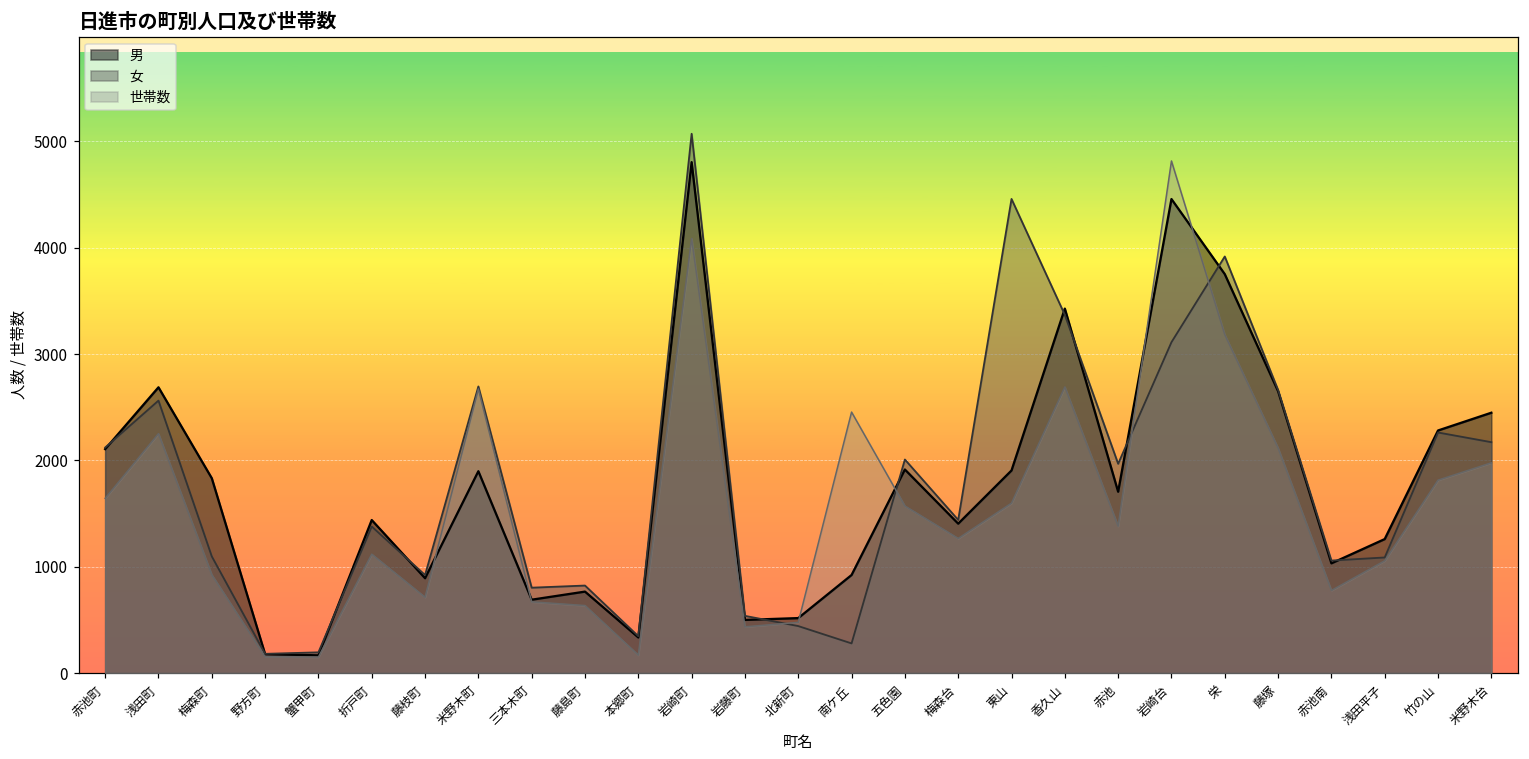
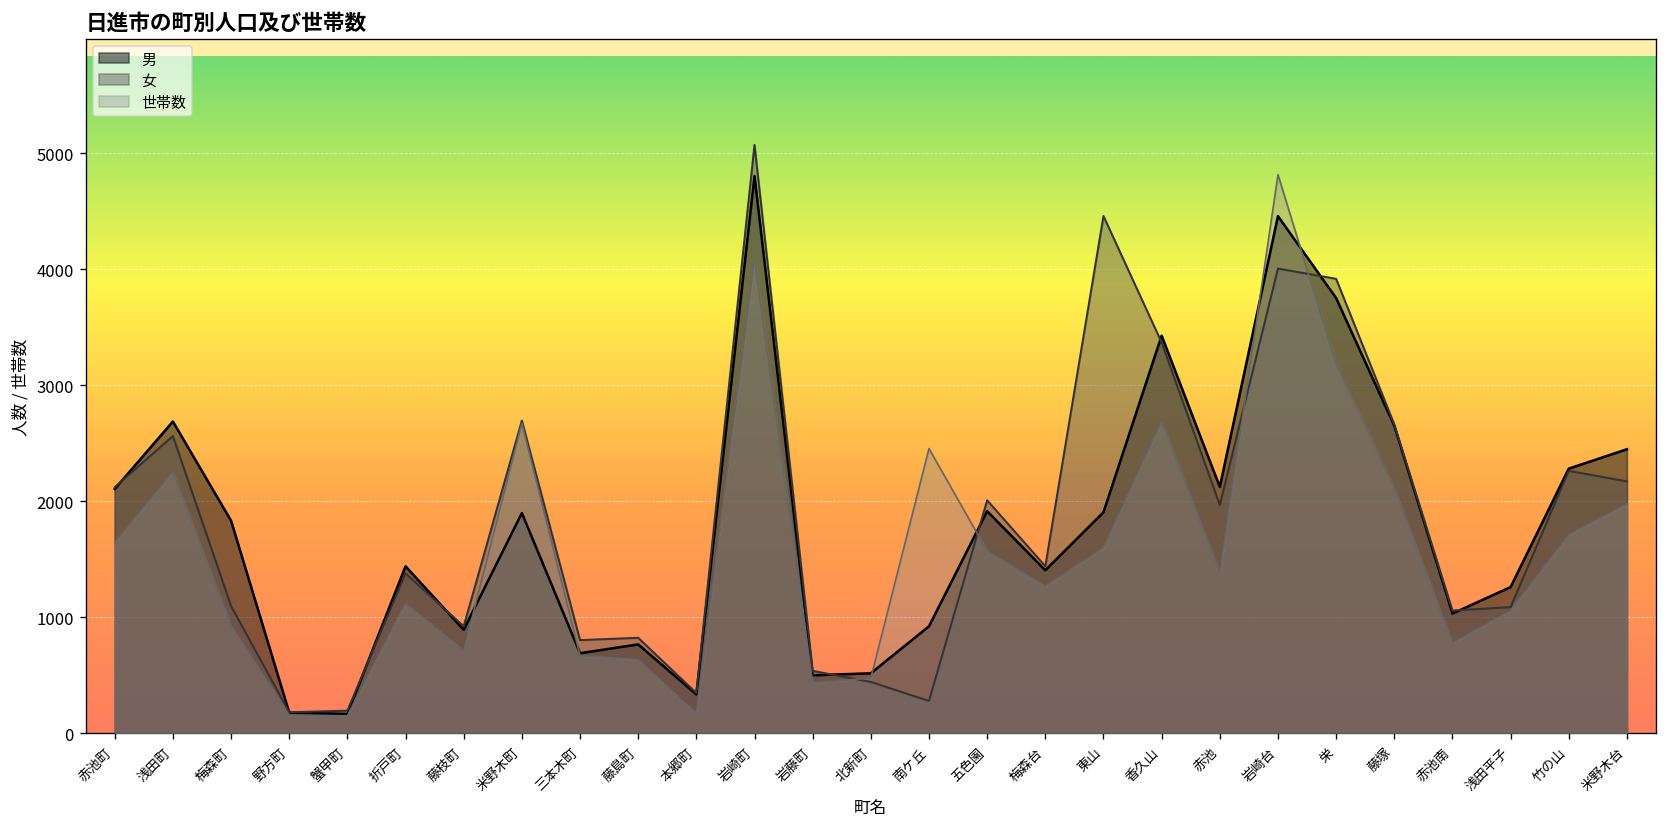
男, 赤池: 1700 -> 2100
女, 岩崎台: 3100 -> 4000
世帯数, 竹の山: 1800 -> 1700
